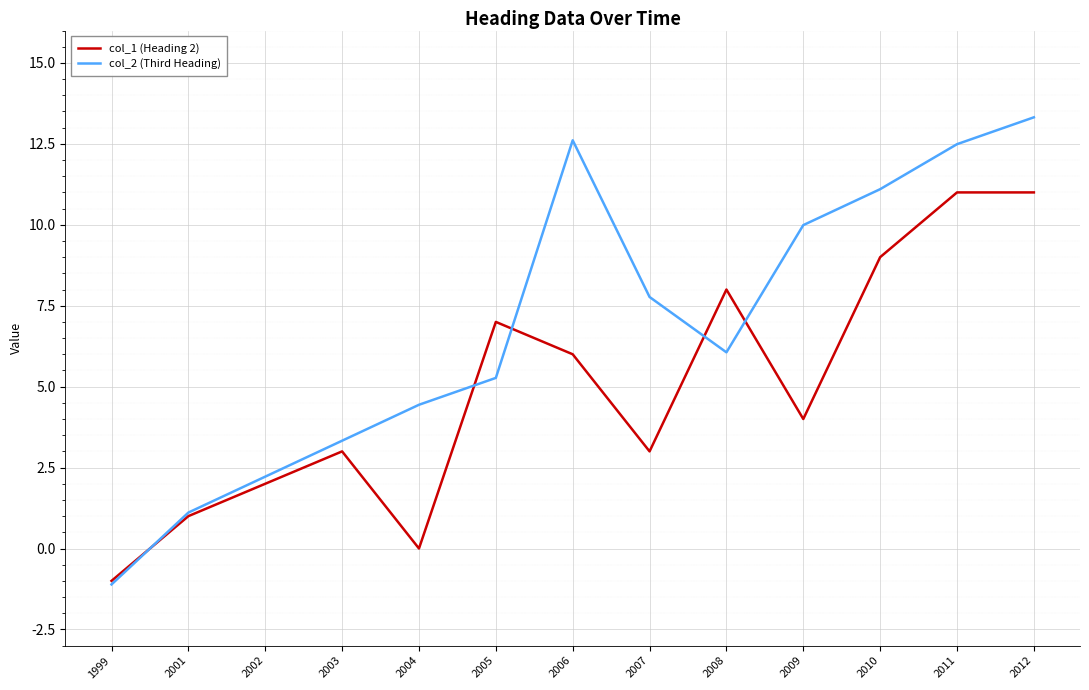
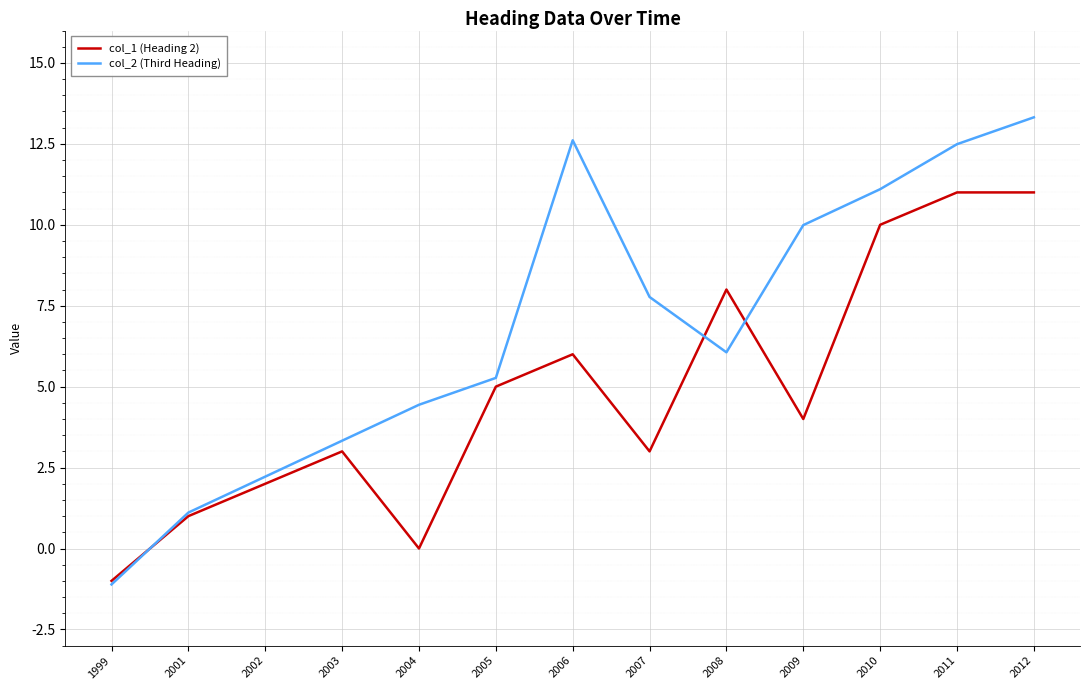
col_1 (Heading 2), 2005: 7 -> 5
col_1 (Heading 2), 2010: 9 -> 10
